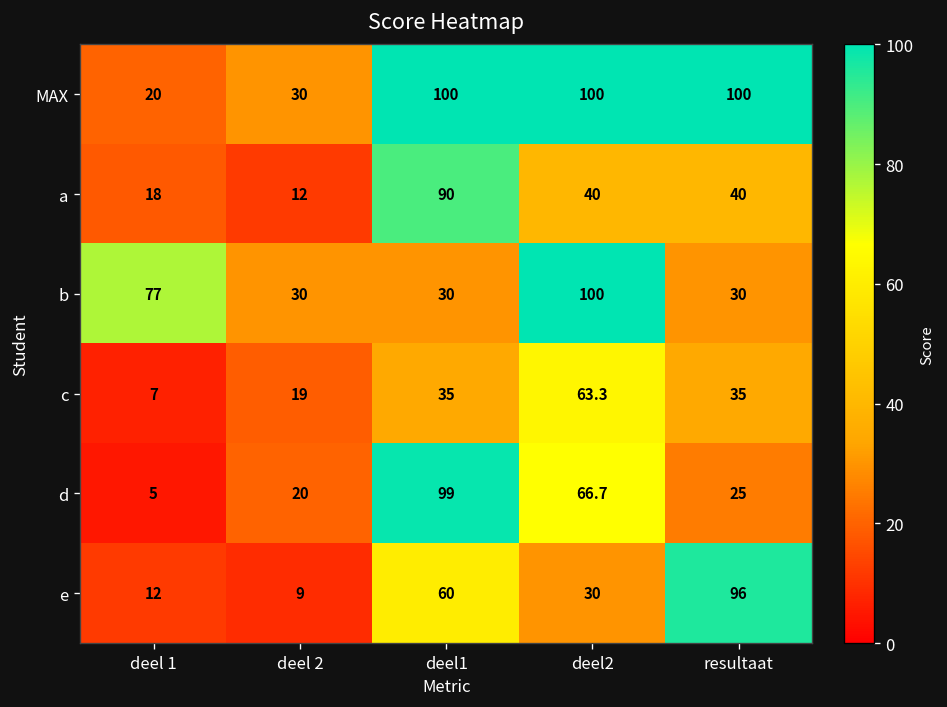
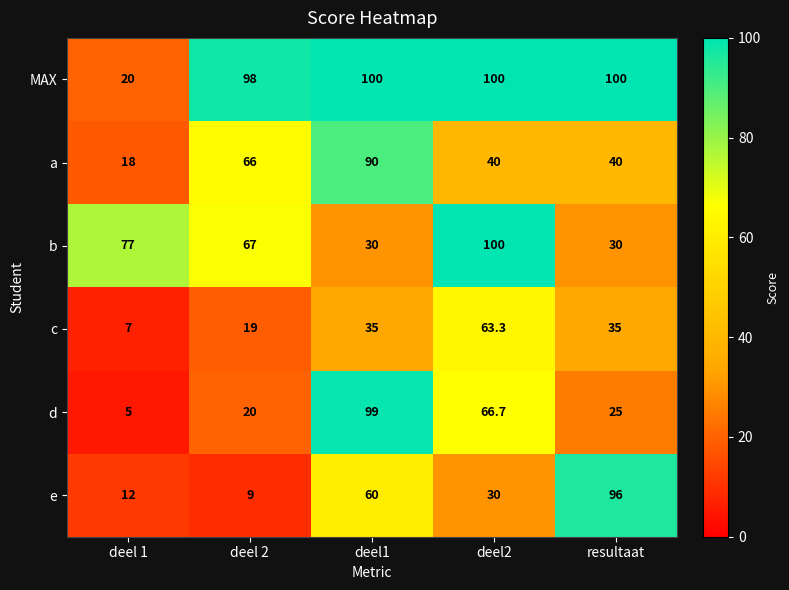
MAX, deel 2: 30 -> 98
a, deel 2: 12 -> 66
b, deel 2: 30 -> 67
